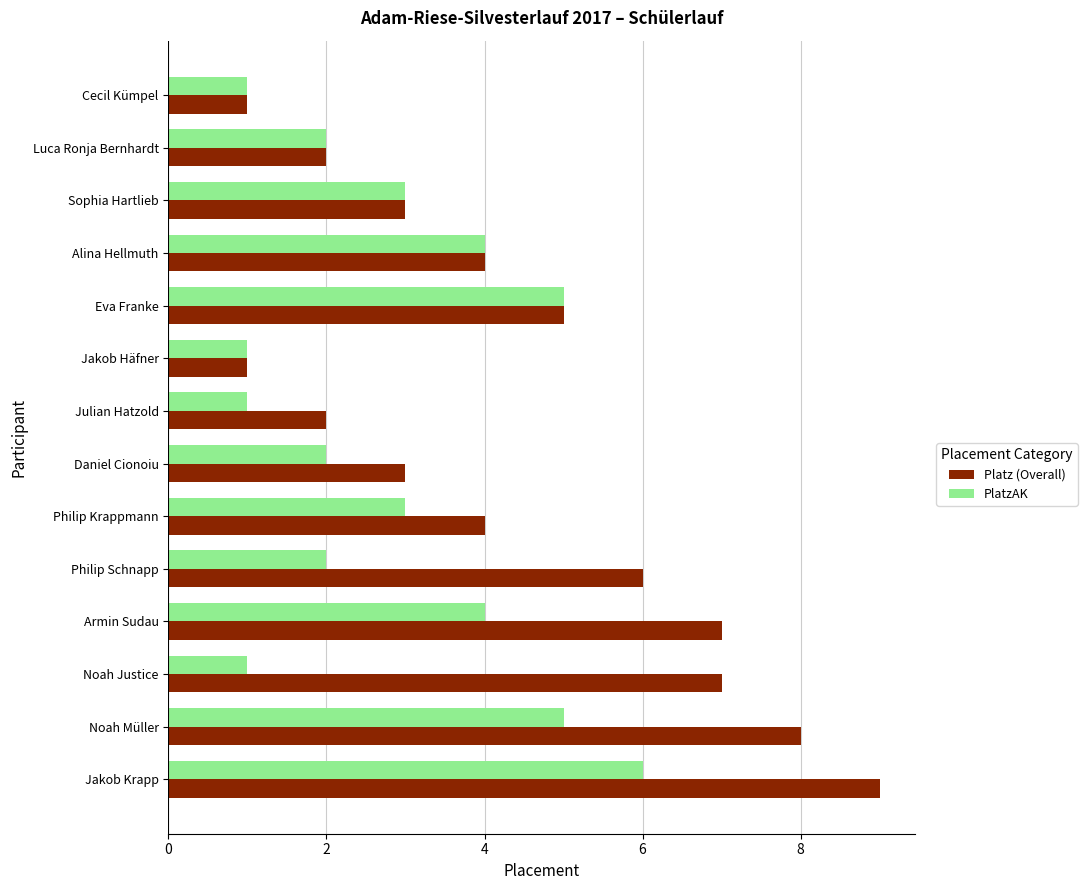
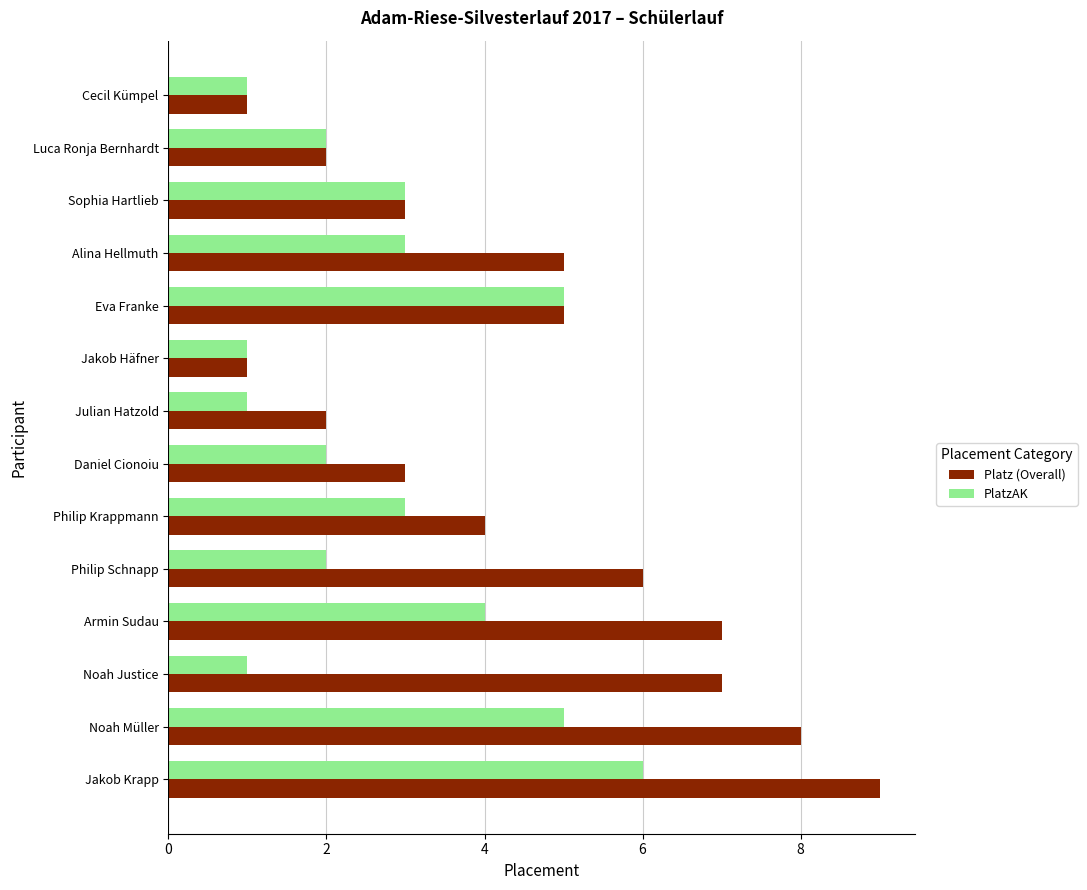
PlatzAK, Alina Hellmuth: 4 -> 3
Platz (Overall), Alina Hellmuth: 4 -> 5
